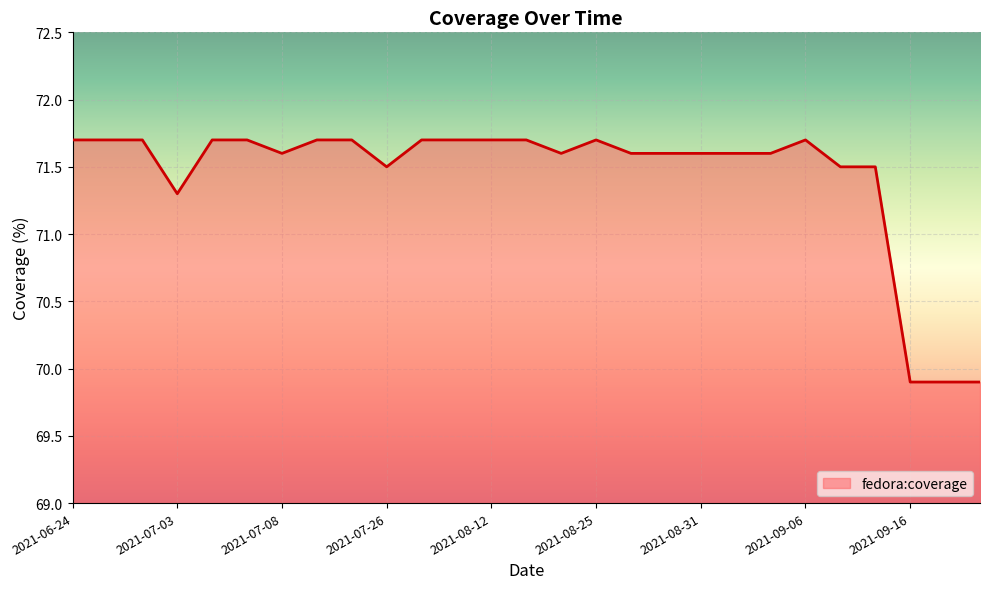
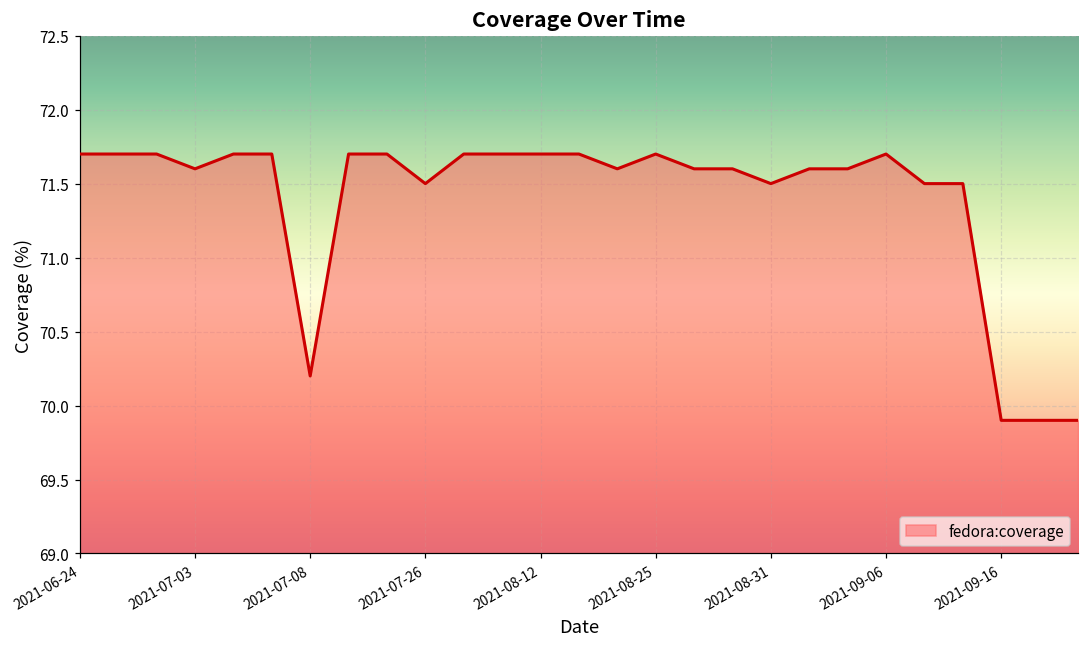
2021-07-03: 71.3 -> 71.6
2021-07-08: 71.6 -> 70.2
2021-08-31: 71.6 -> 71.5
